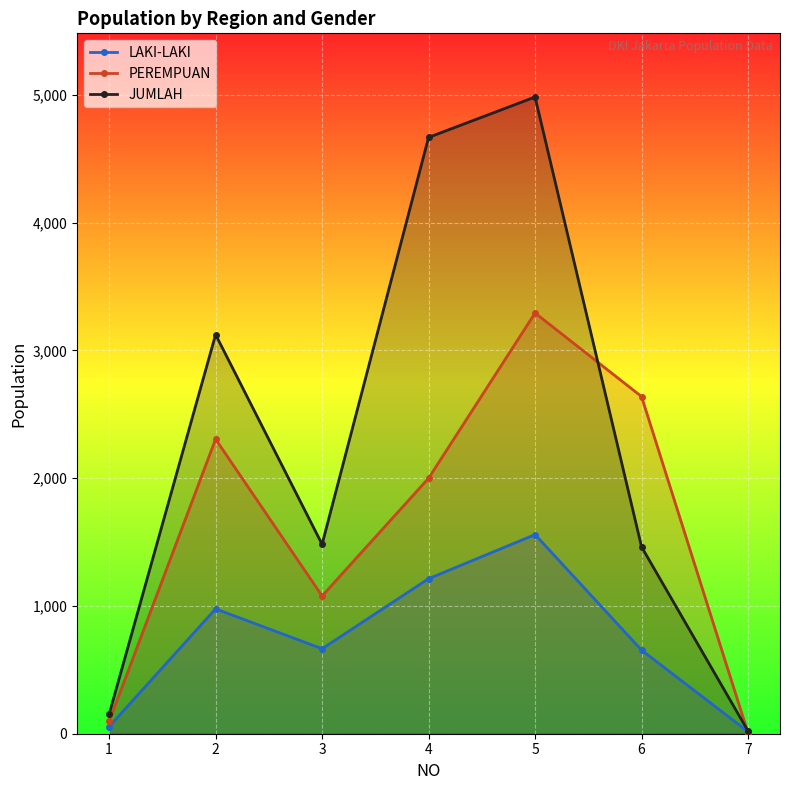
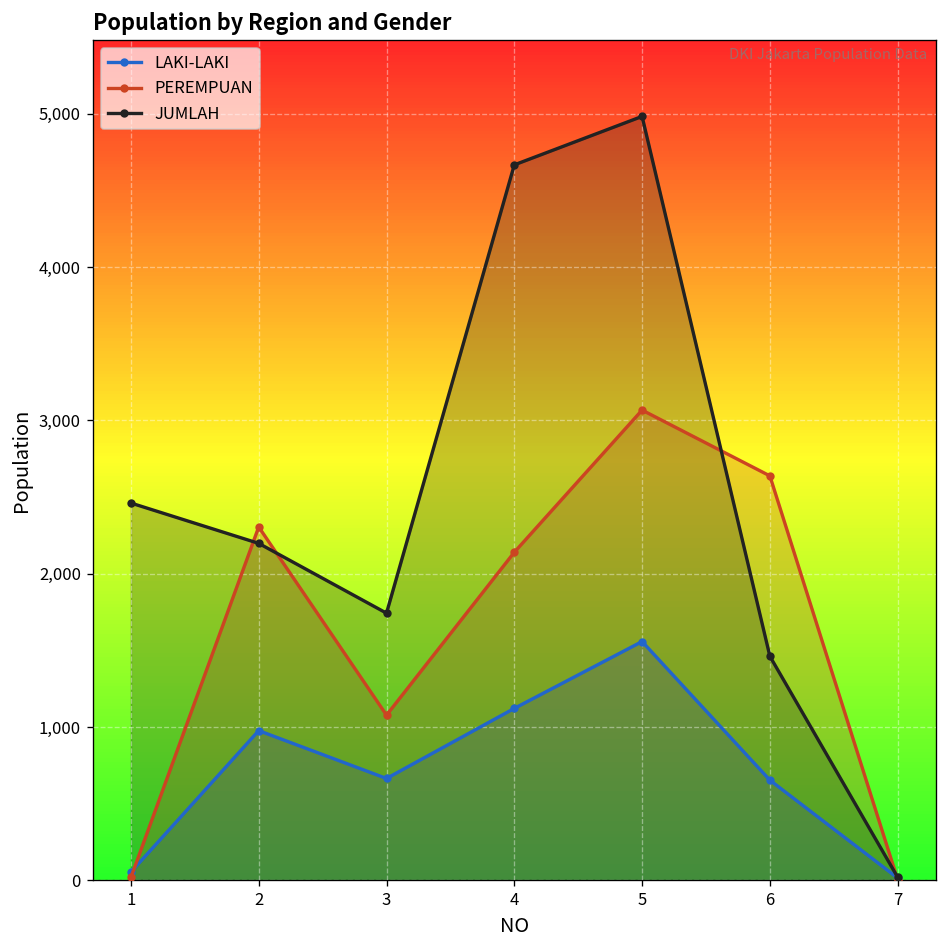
PEREMPUAN, 1: 100 -> 20
JUMLAH, 1: 150 -> 2,460
JUMLAH, 2: 3,120 -> 2,200
JUMLAH, 3: 1,480 -> 1,740
LAKI-LAKI, 4: 1,210 -> 1,120
PEREMPUAN, 4: 2,000 -> 2,140
PEREMPUAN, 5: 3,290 -> 3,070
